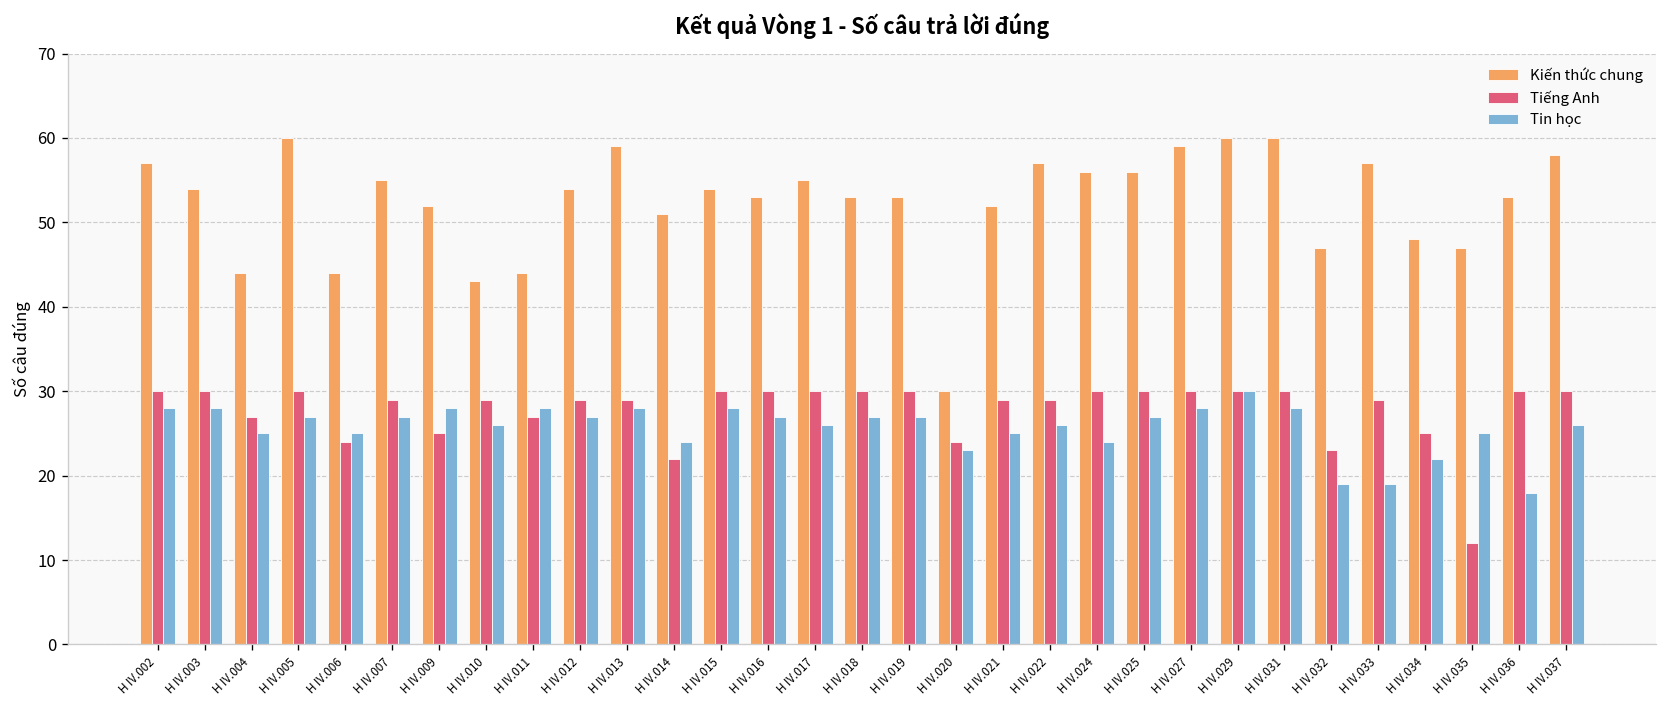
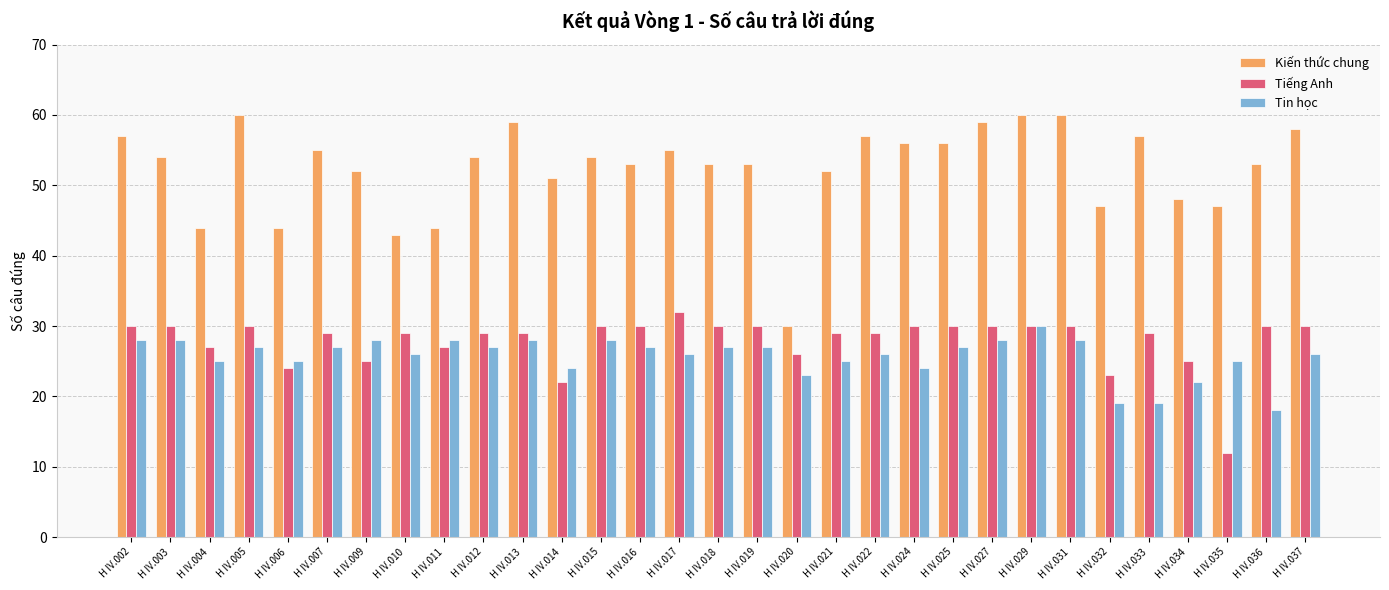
Tiếng Anh, H IV.017: 30 -> 32
Tiếng Anh, H IV.020: 24 -> 26
